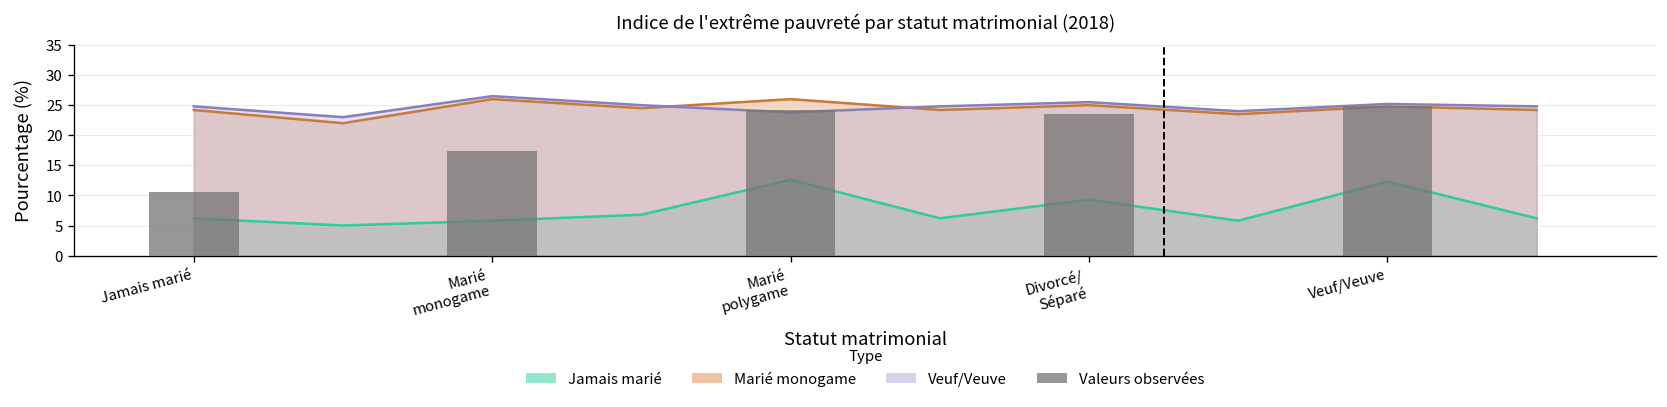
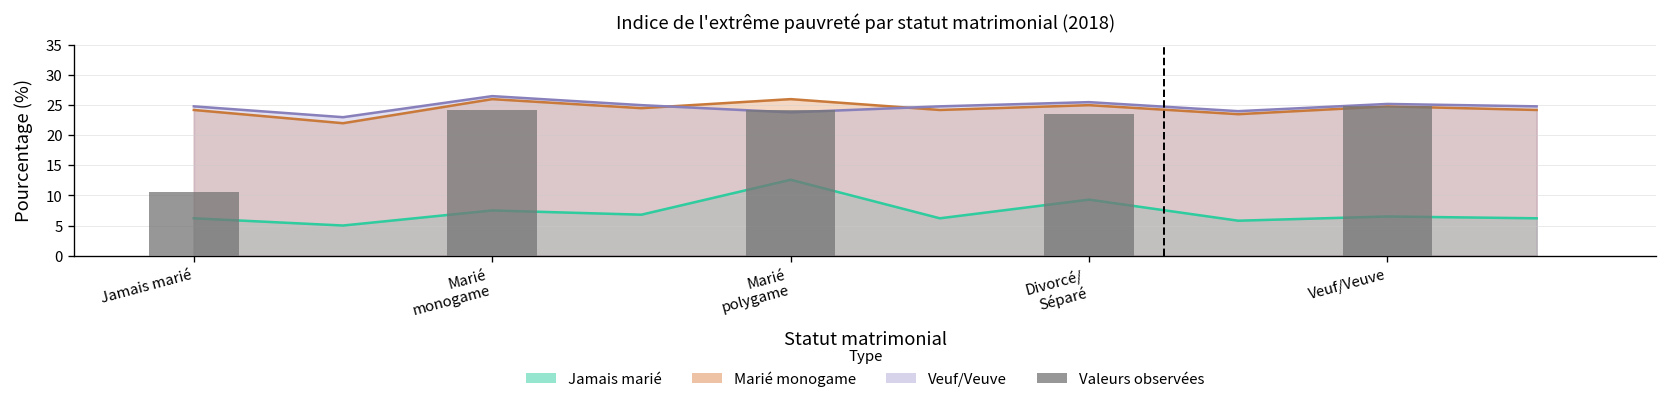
Valeurs observées, Marié monogame: 17 -> 24
Jamais marié, Marié monogame: 6 -> 8
Jamais marié, Veuf/Veuve: 12 -> 7
